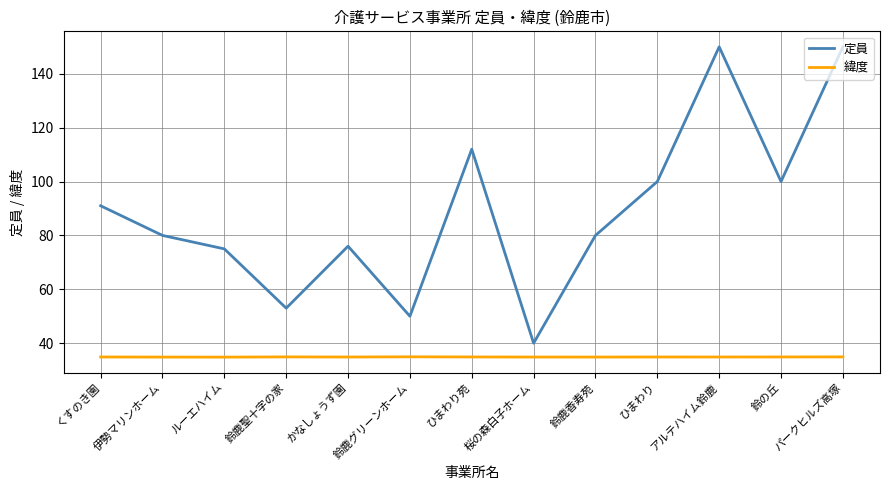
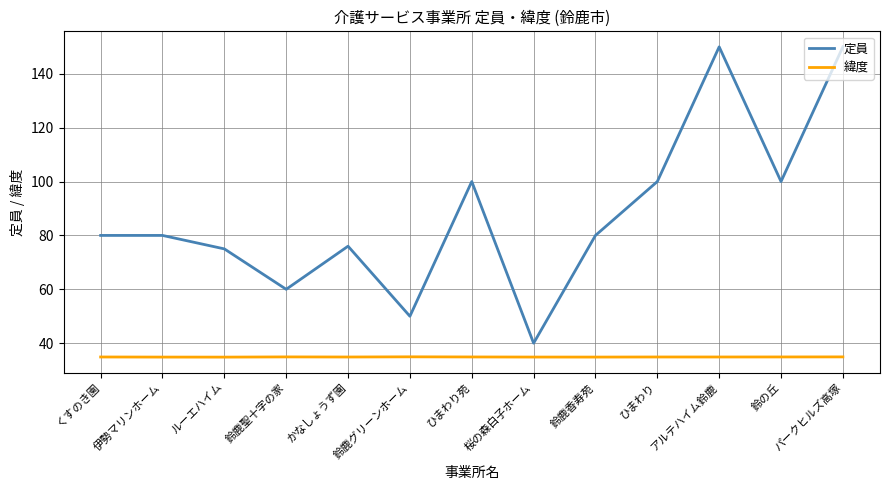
定員, くすのき園: 91 -> 80
定員, 鈴鹿聖十字の家: 53 -> 60
定員, ひまわり苑: 112 -> 100
